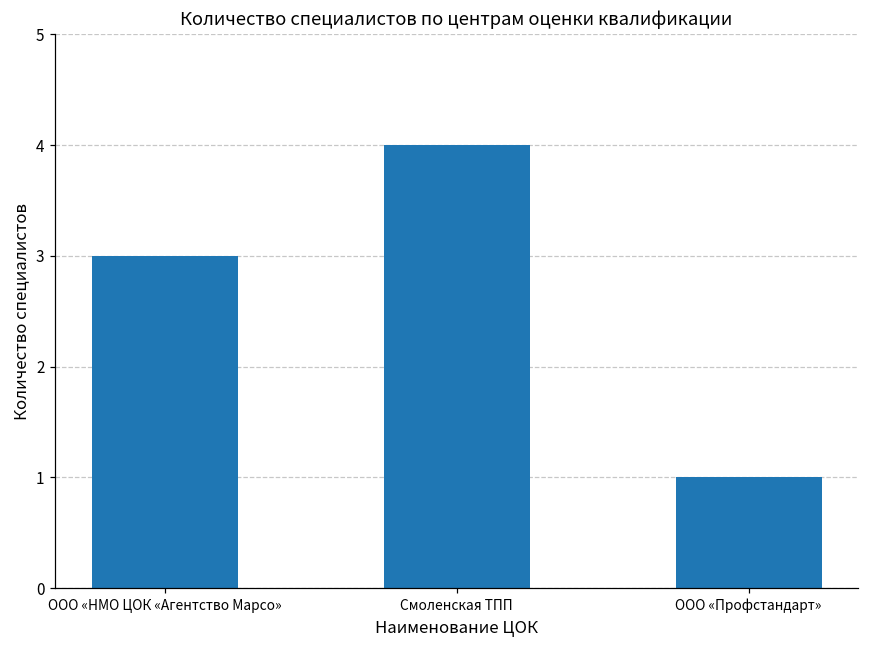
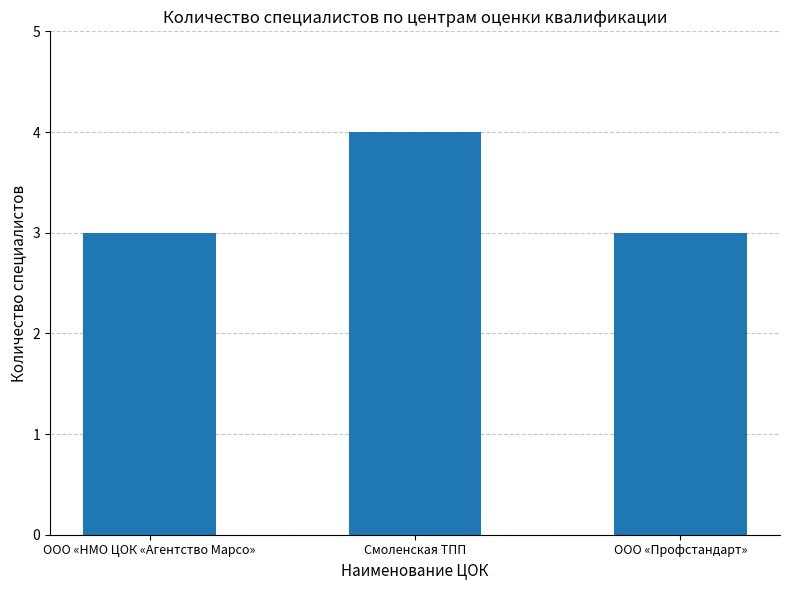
ООО «Профстандарт»: 1 -> 3
